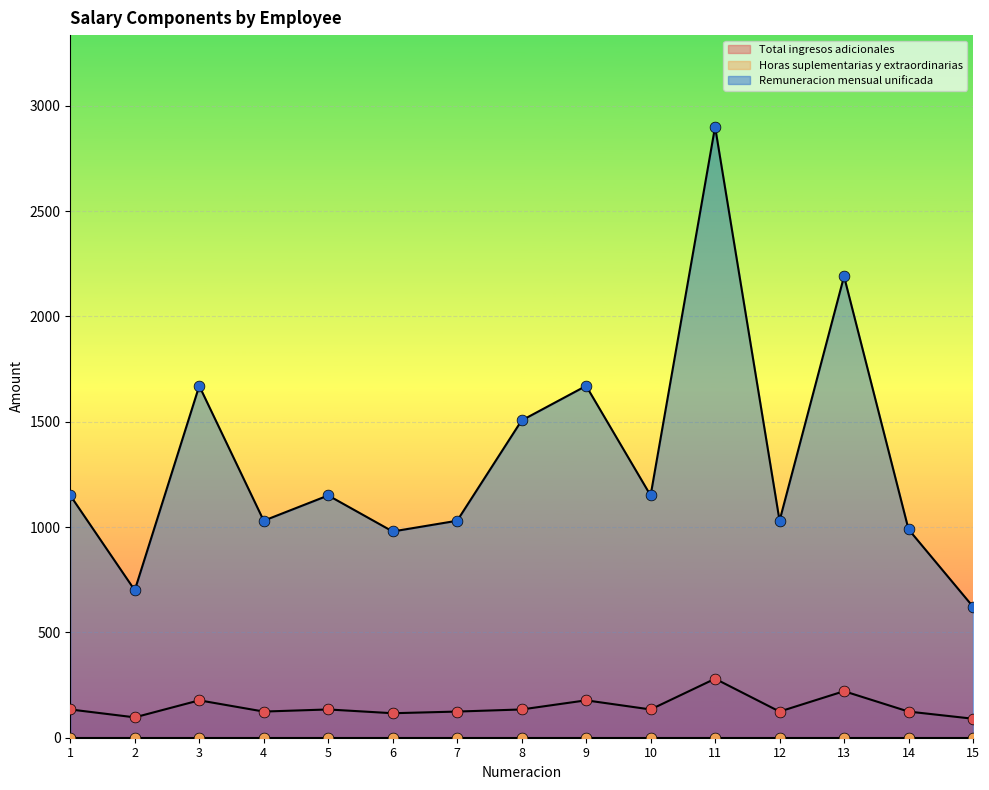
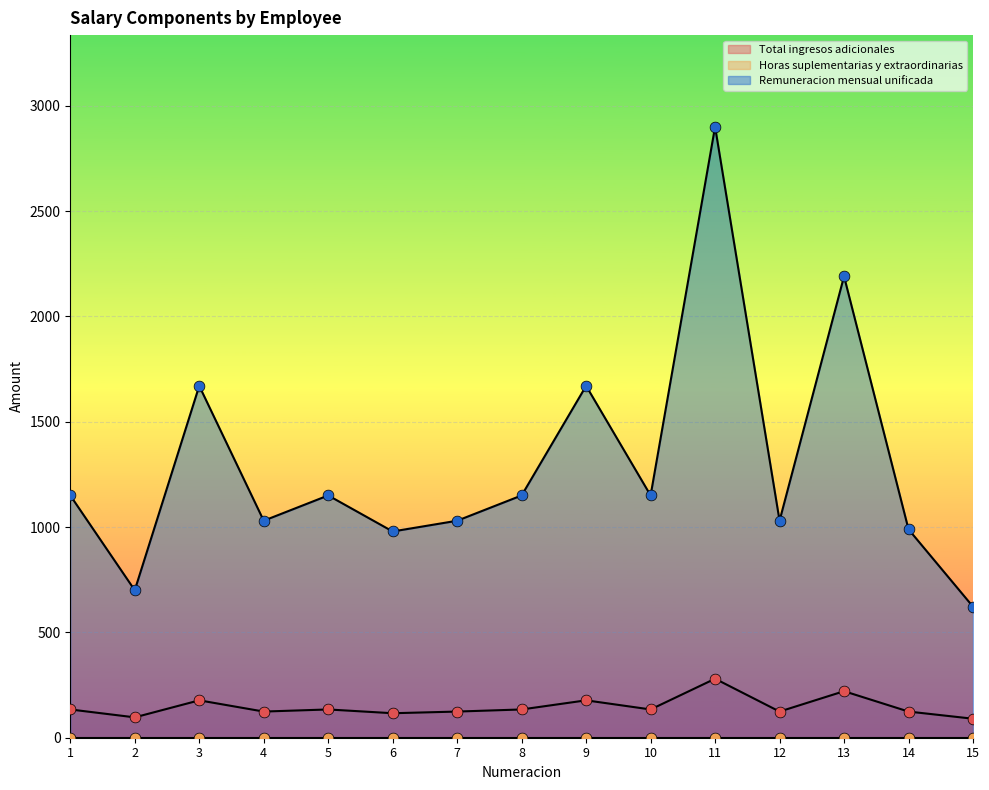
Remuneracion mensual unificada, 8: 1510 -> 1150
